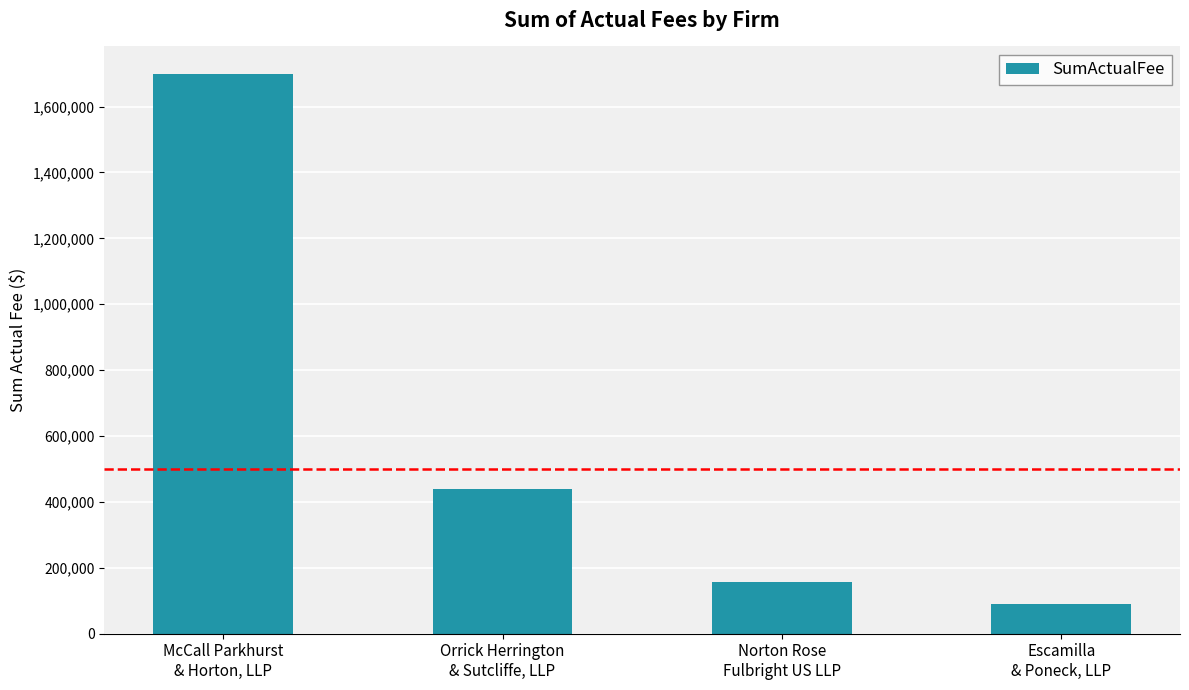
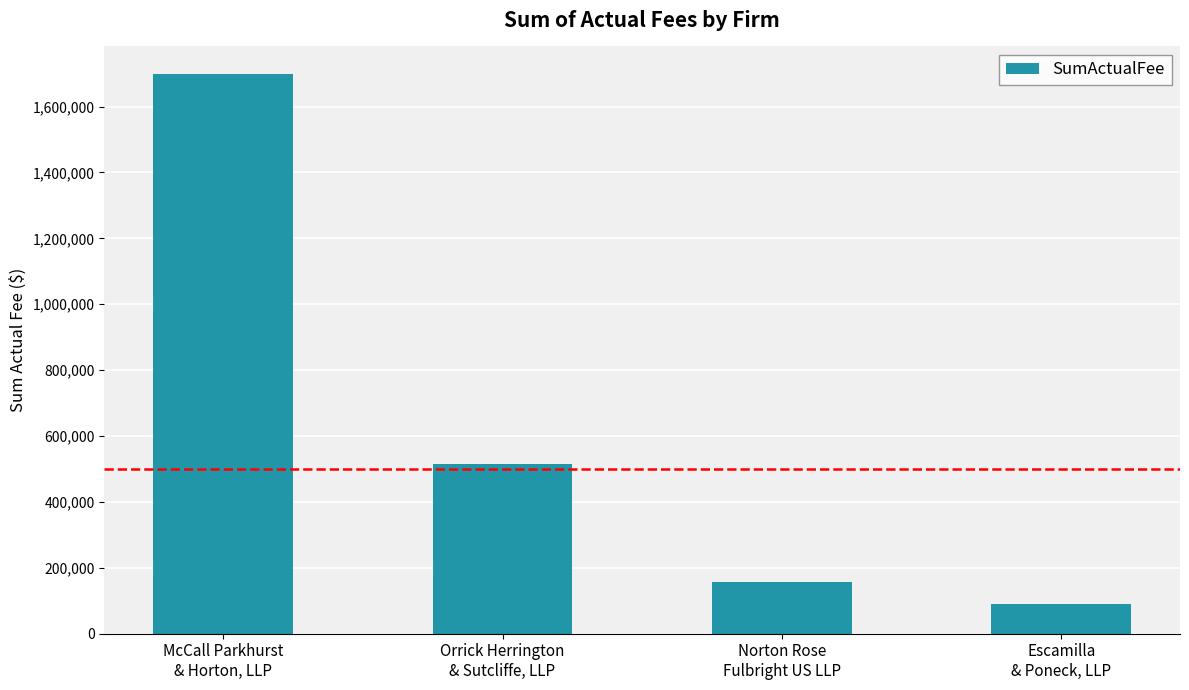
Orrick Herrington & Sutcliffe, LLP: 440,000 -> 510,000
